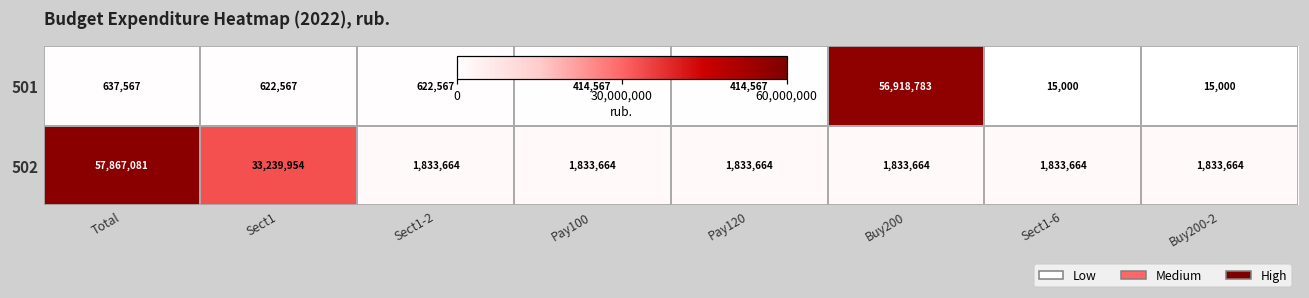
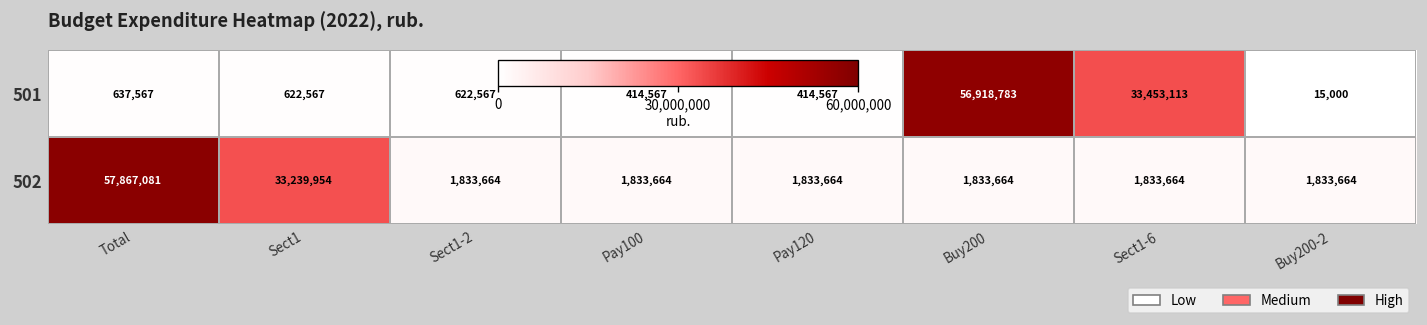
501, Sect1-6: 15,000 -> 33,453,113
